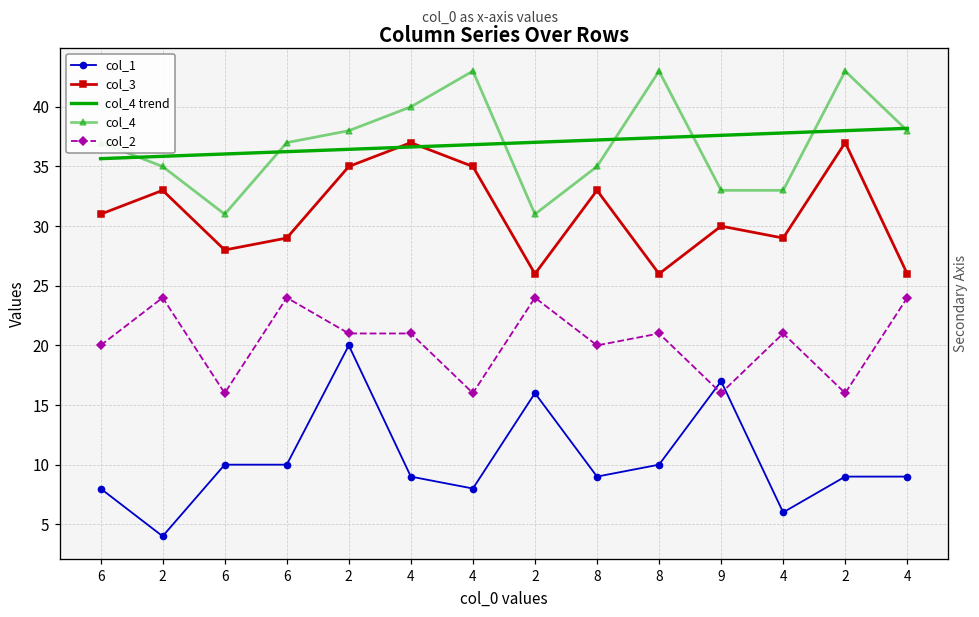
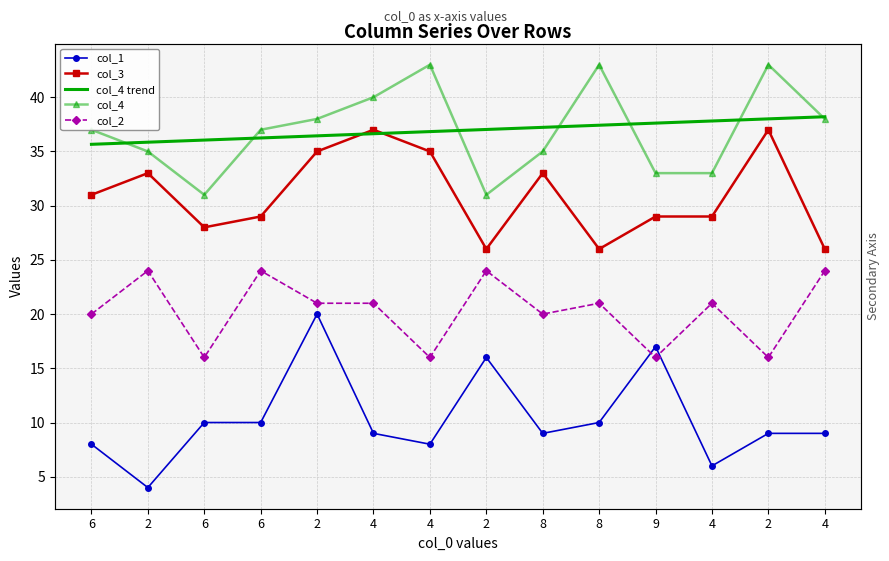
col_3, 9: 30 -> 29
